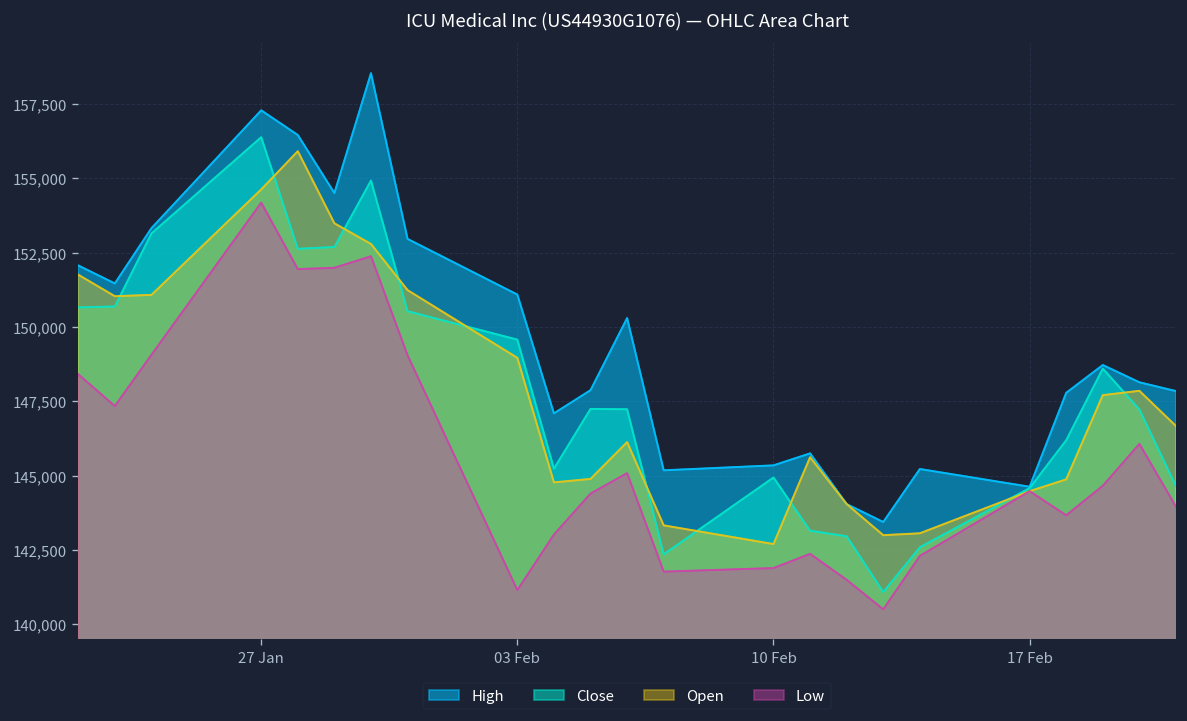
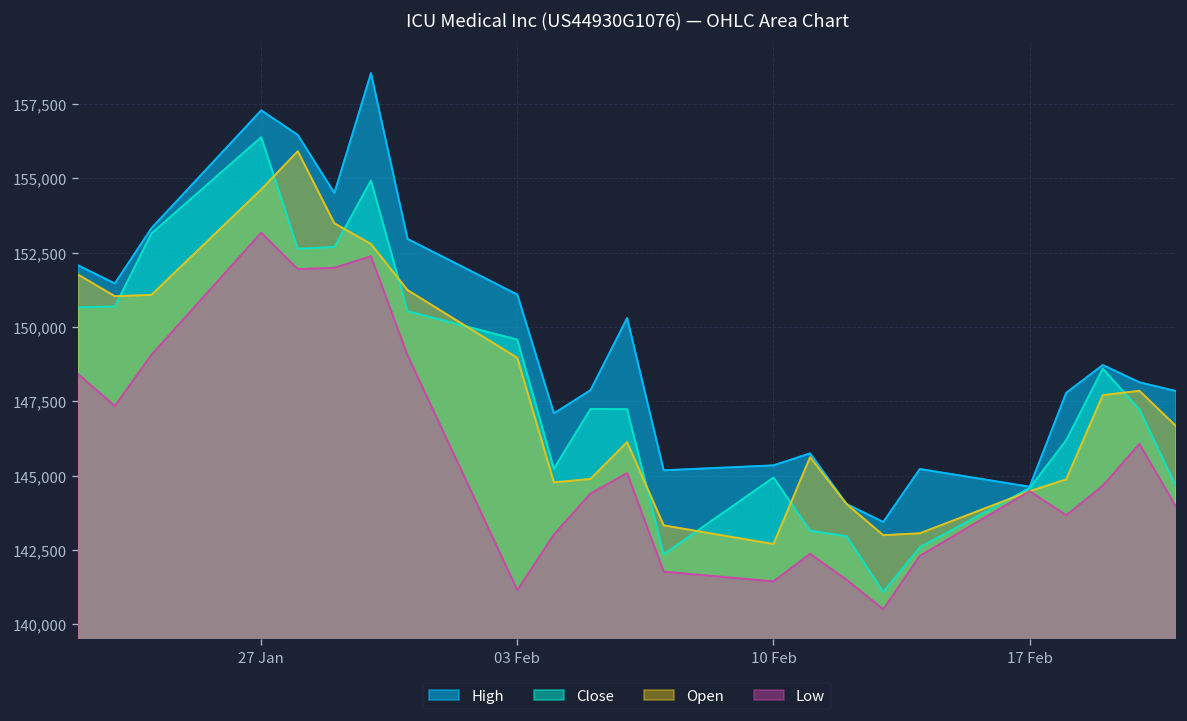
Low, 27 Jan: 154,200 -> 153,200
Low, 10 Feb: 141,900 -> 141,400
